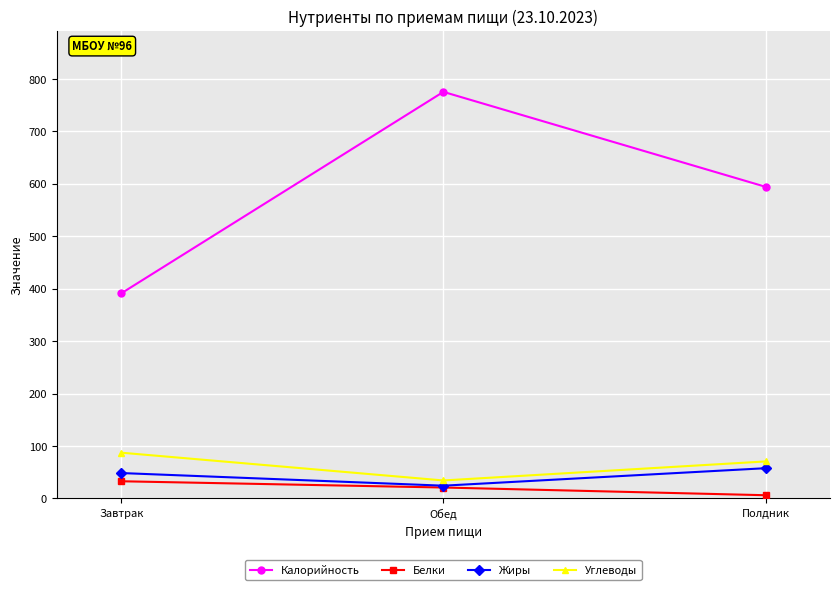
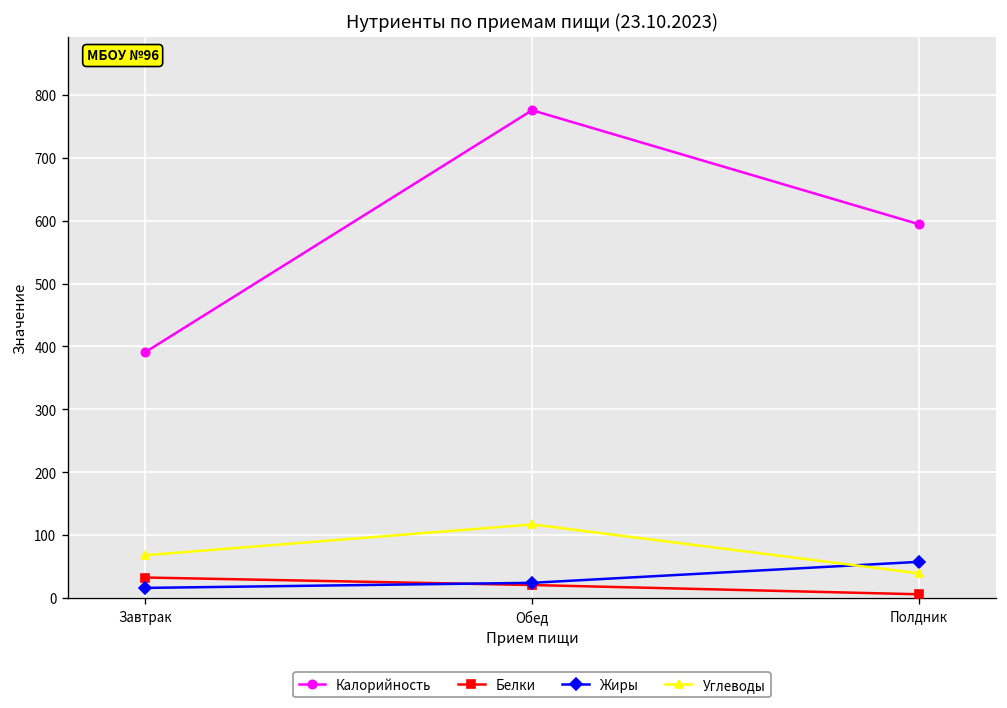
Жиры, Завтрак: 50 -> 20
Углеводы, Завтрак: 90 -> 70
Углеводы, Обед: 30 -> 120
Углеводы, Полдник: 70 -> 40
